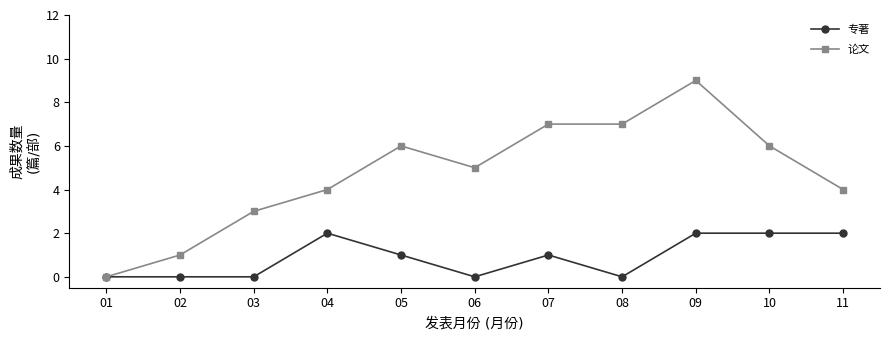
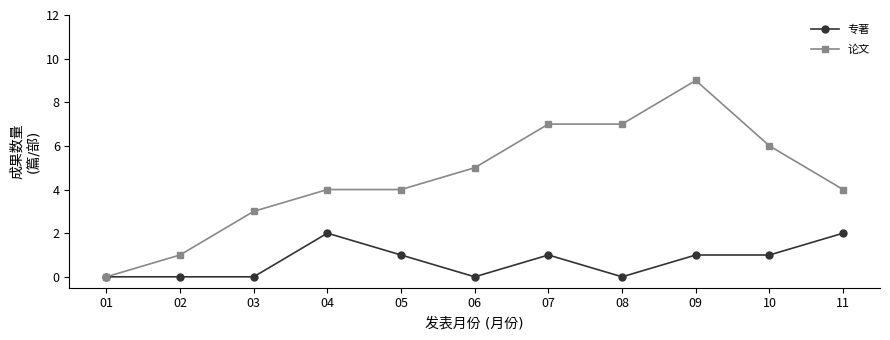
论文, 05: 6 -> 4
专著, 09: 2 -> 1
专著, 10: 2 -> 1
